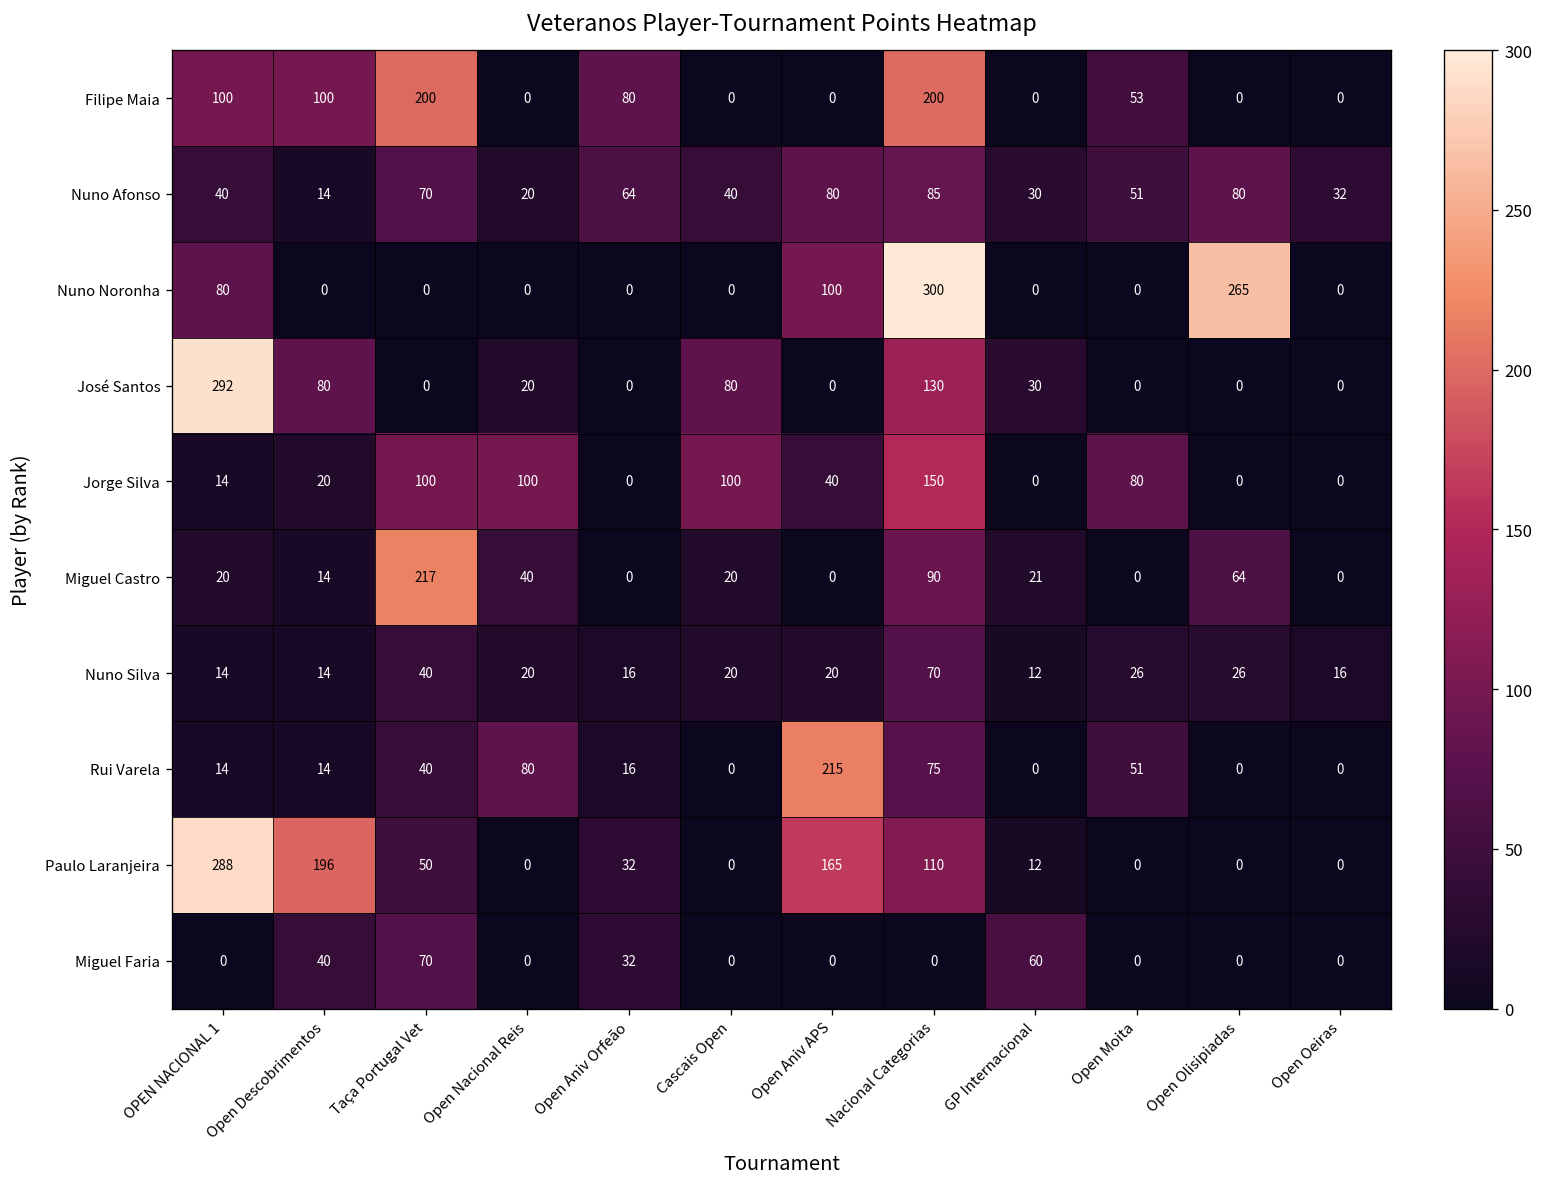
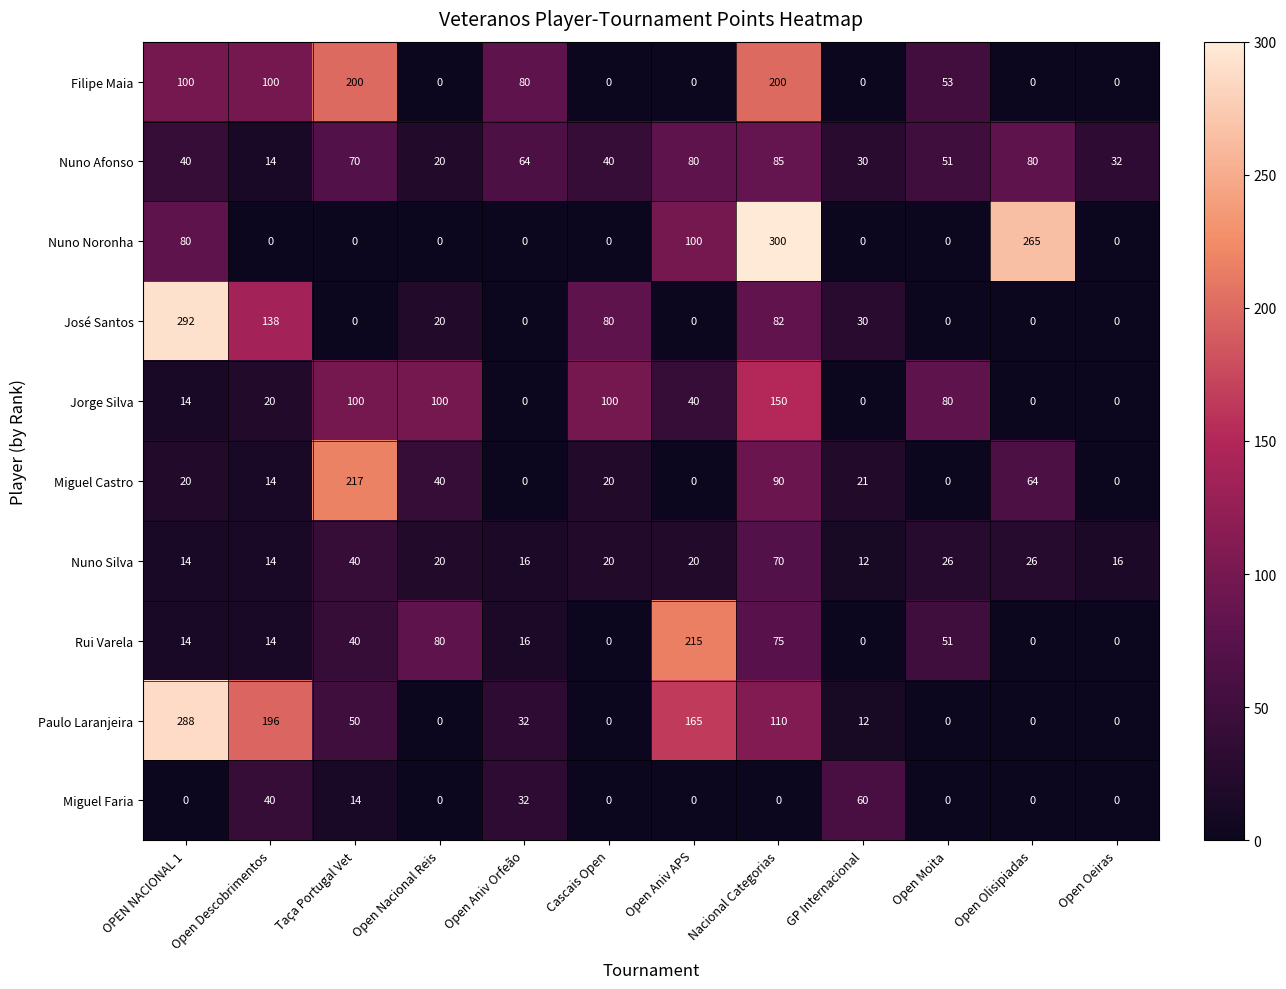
José Santos, Open Descobrimentos: 80 -> 138
José Santos, Nacional Categorias: 130 -> 82
Miguel Faria, Taça Portugal Vet: 70 -> 14
